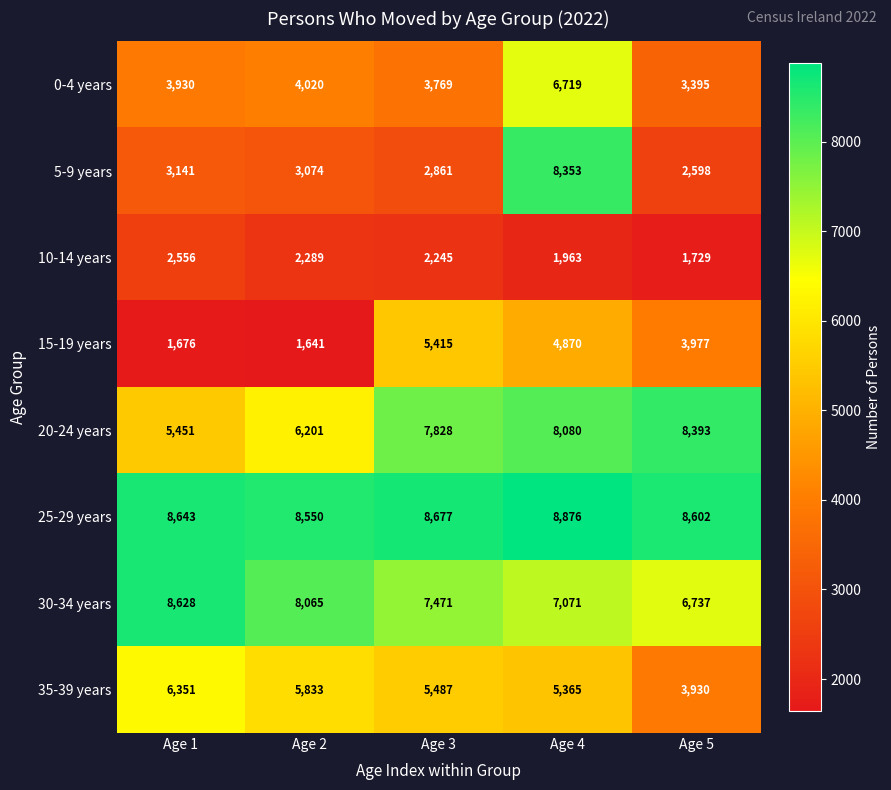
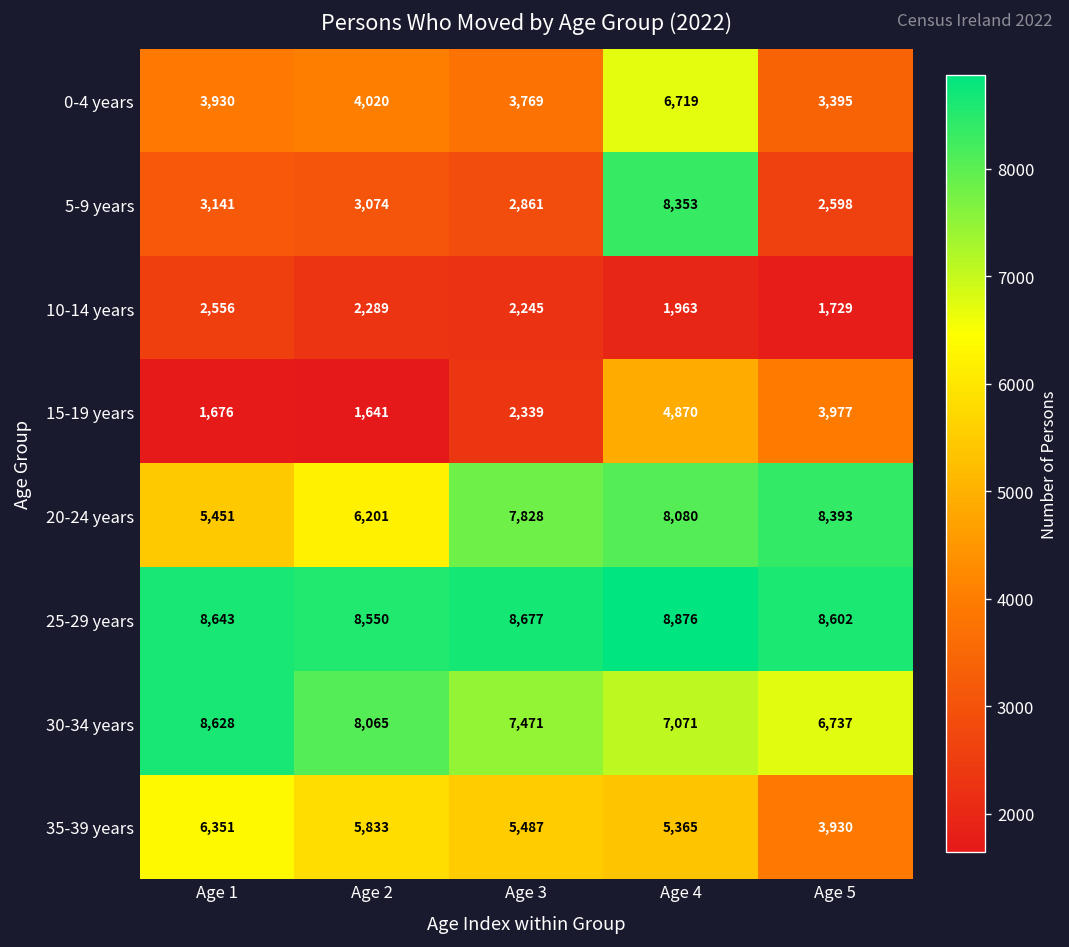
15-19 years, Age 3: 5,415 -> 2,339
